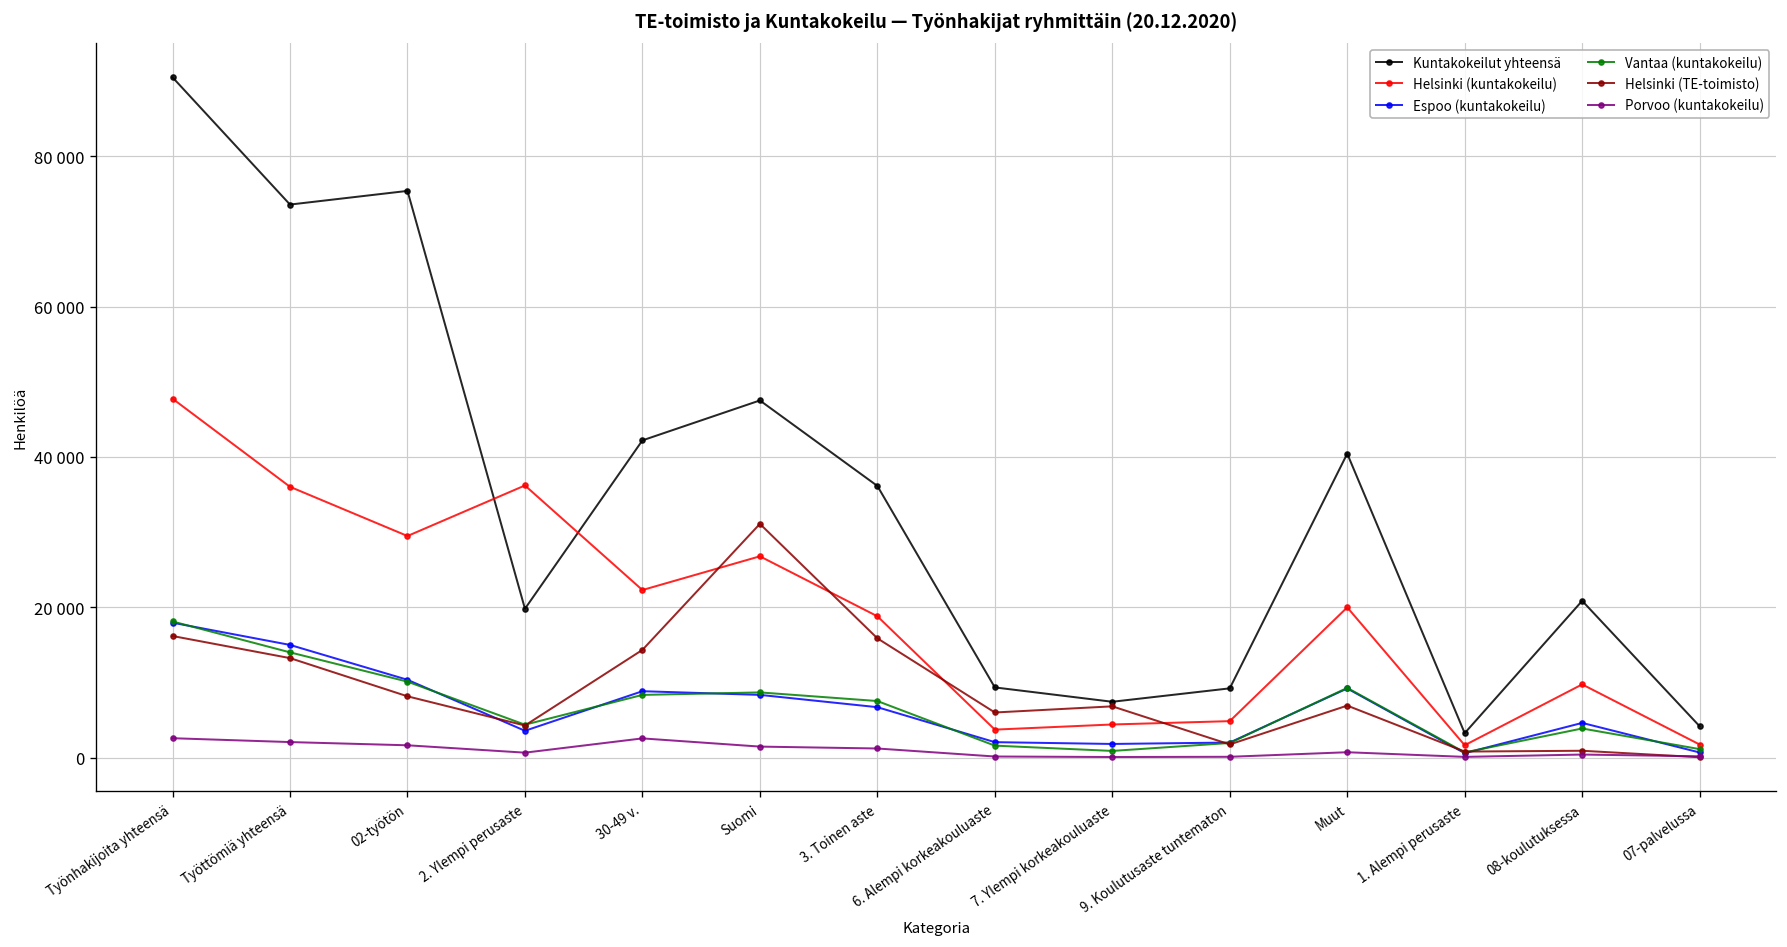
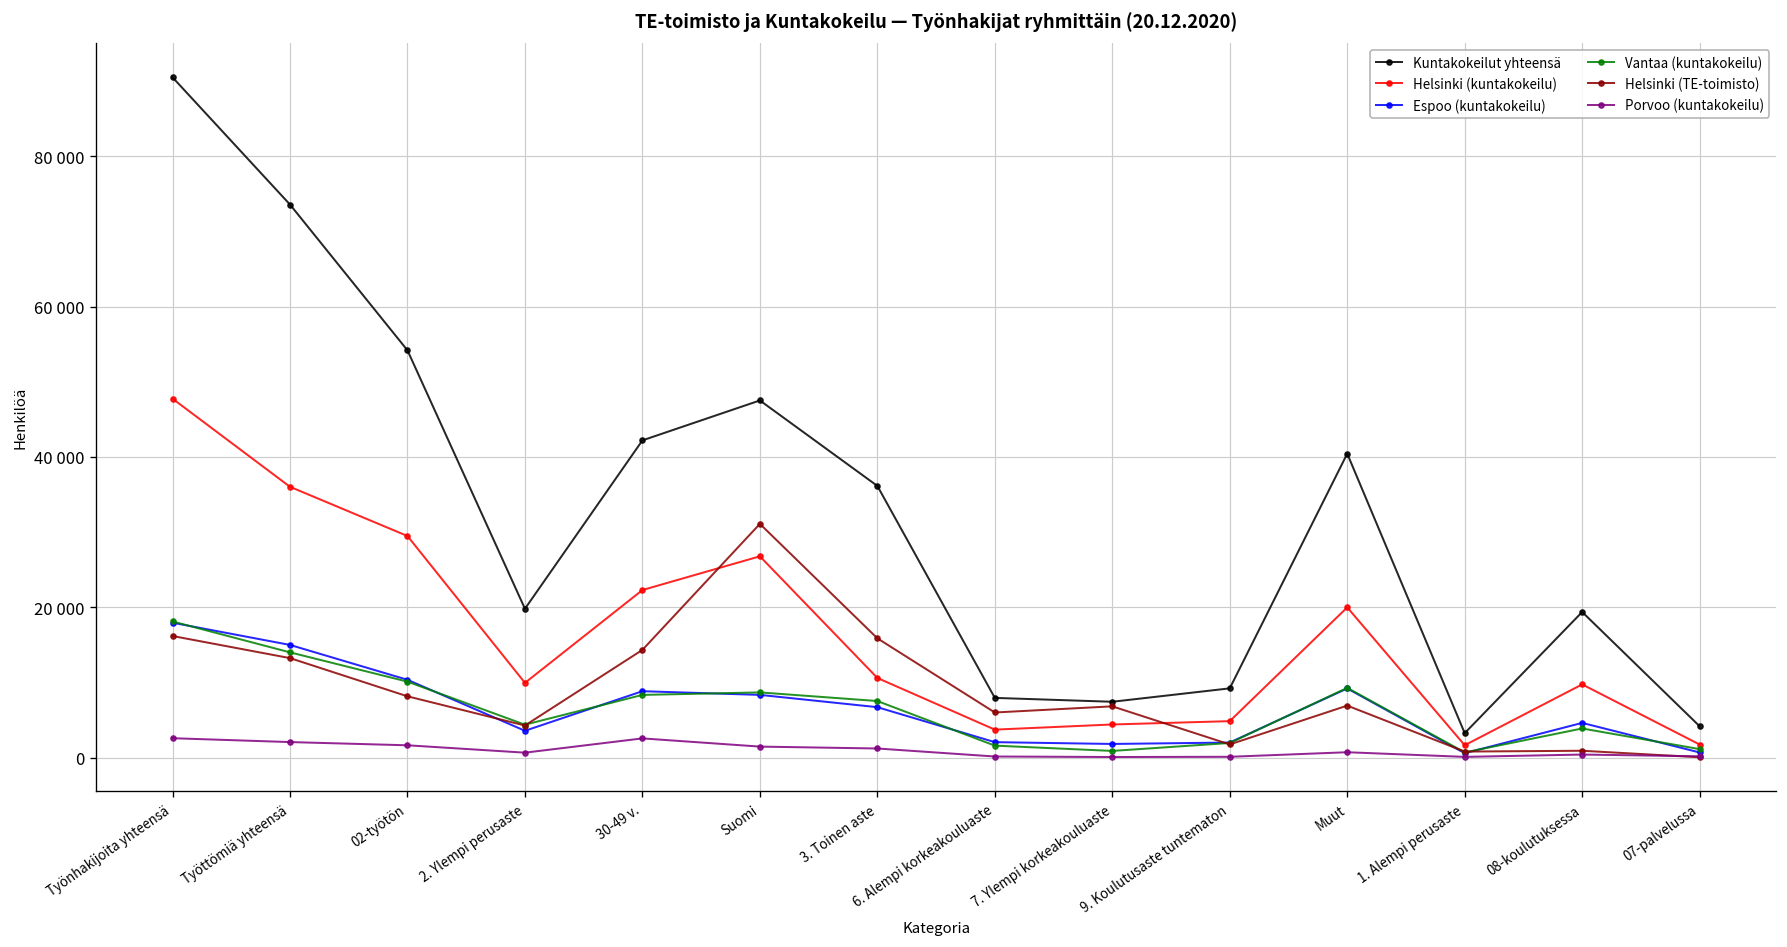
Kuntakokeilut yhteensä, 02-työtön: 75000 -> 54000
Helsinki (kuntakokeilu), 2. Ylempi perusaste: 36000 -> 10000
Helsinki (kuntakokeilu), 3. Toinen aste: 19000 -> 11000
Kuntakokeilut yhteensä, 6. Alempi korkeakouluaste: 9000 -> 8000
Kuntakokeilut yhteensä, 08-koulutuksessa: 21000 -> 19000
